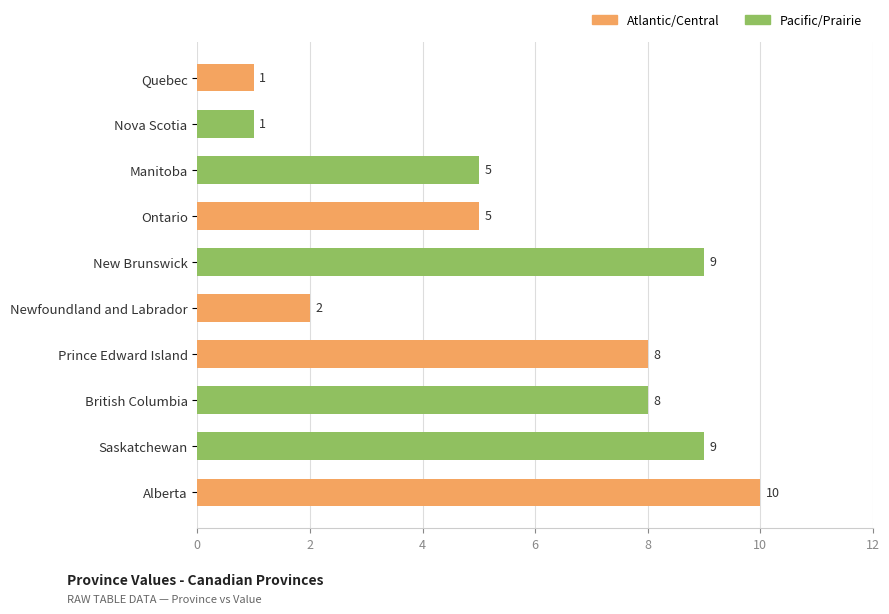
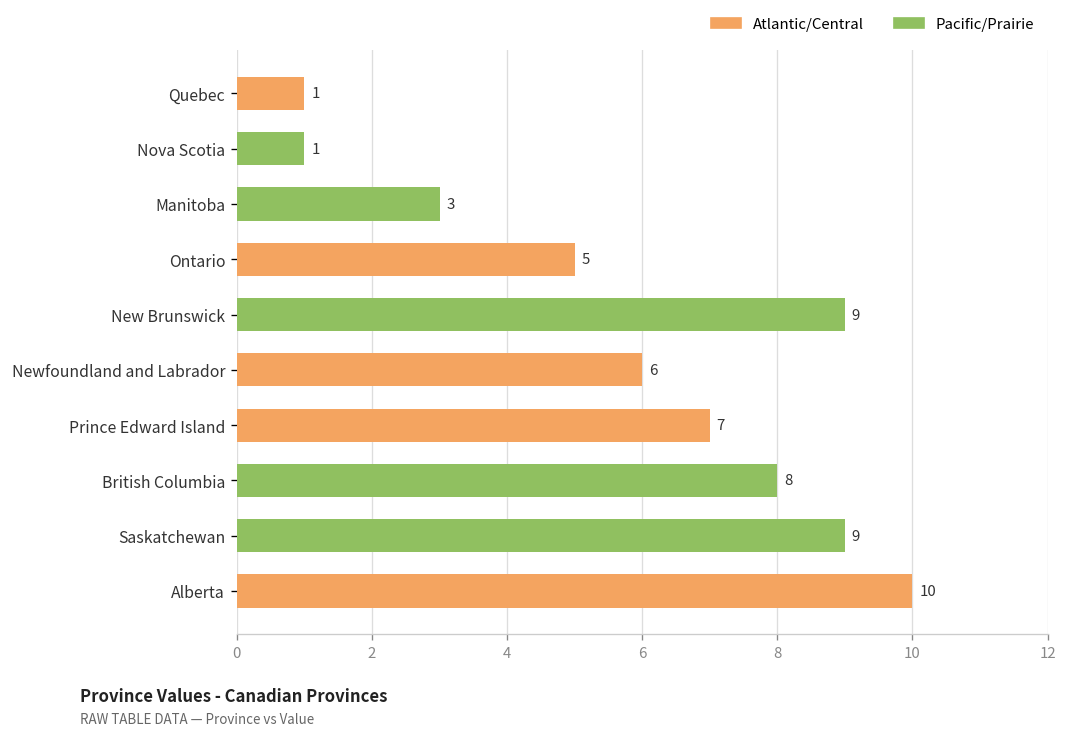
Manitoba: 5 -> 3
Newfoundland and Labrador: 2 -> 6
Prince Edward Island: 8 -> 7
